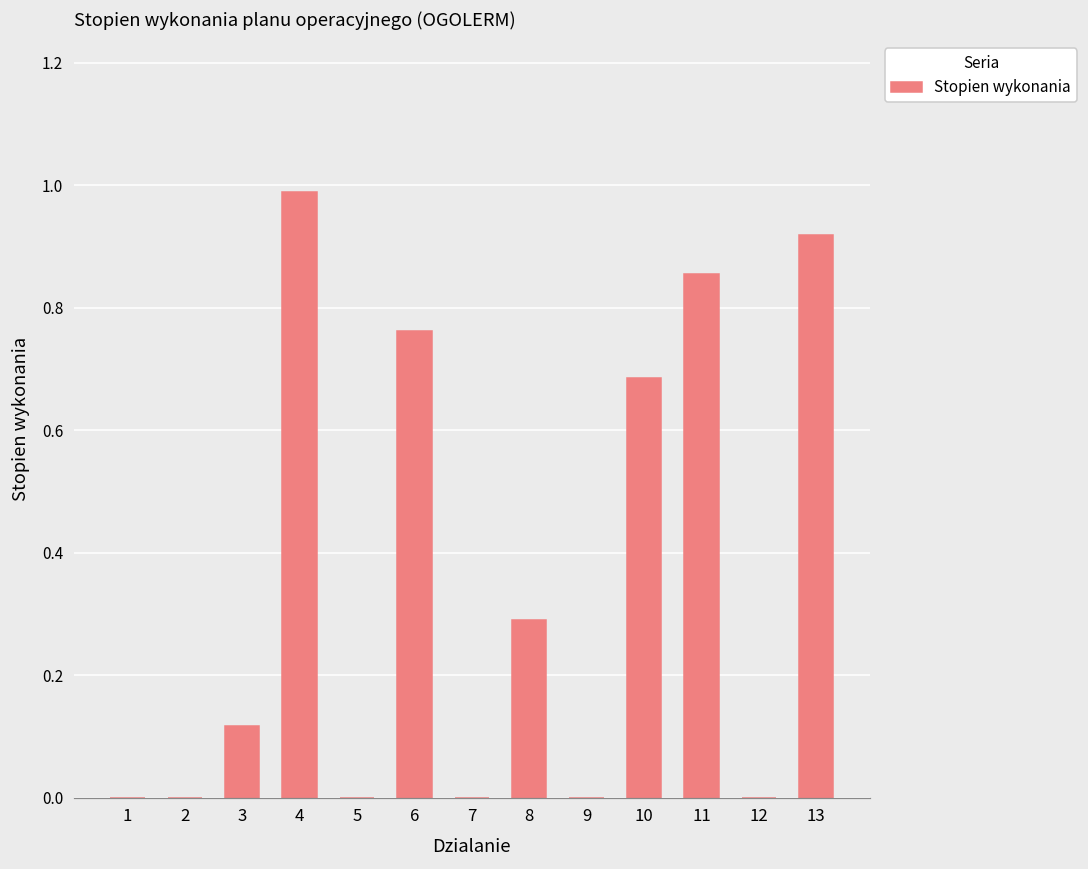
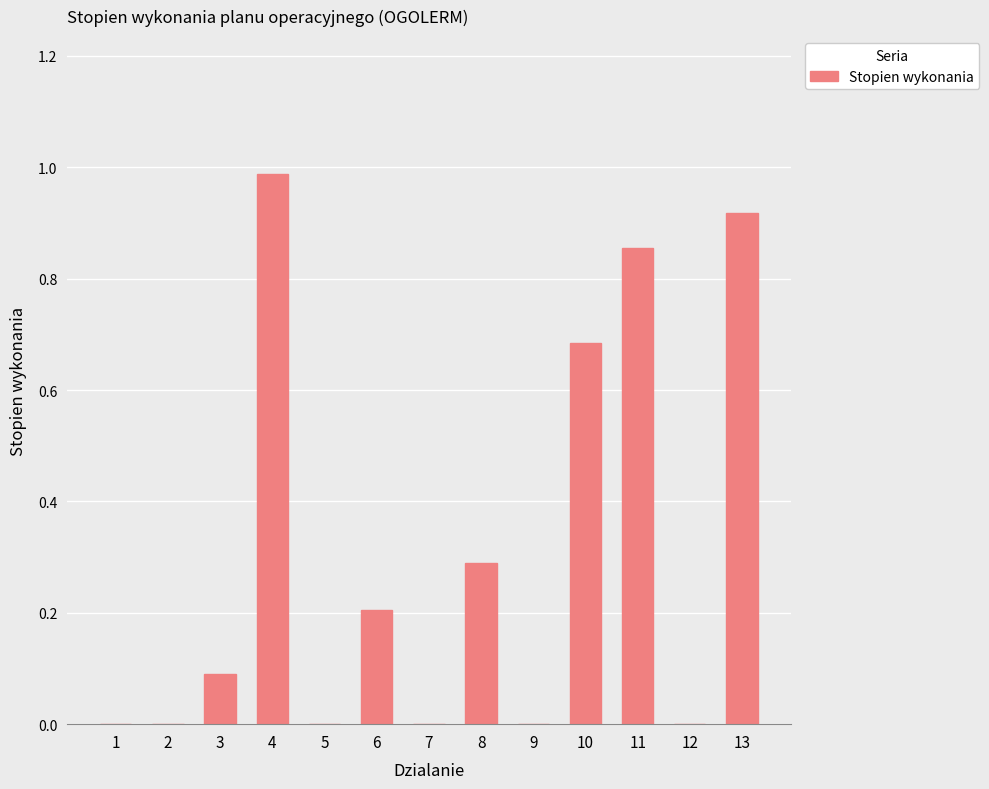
3: 0.12 -> 0.09
6: 0.76 -> 0.20
